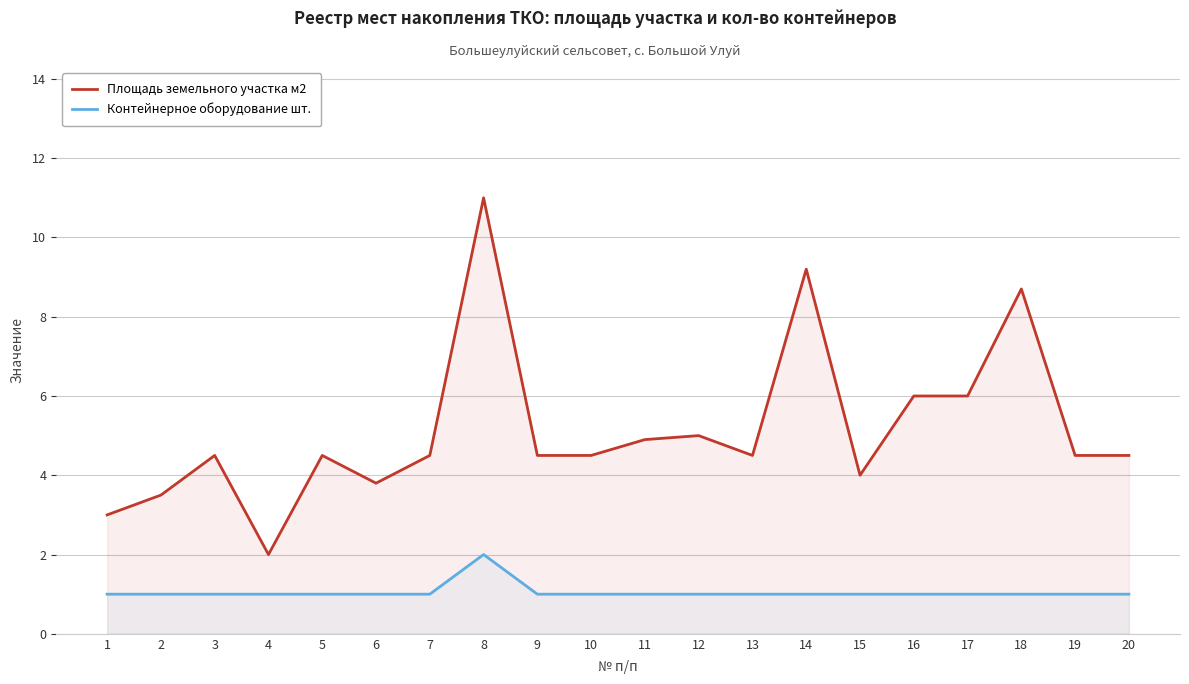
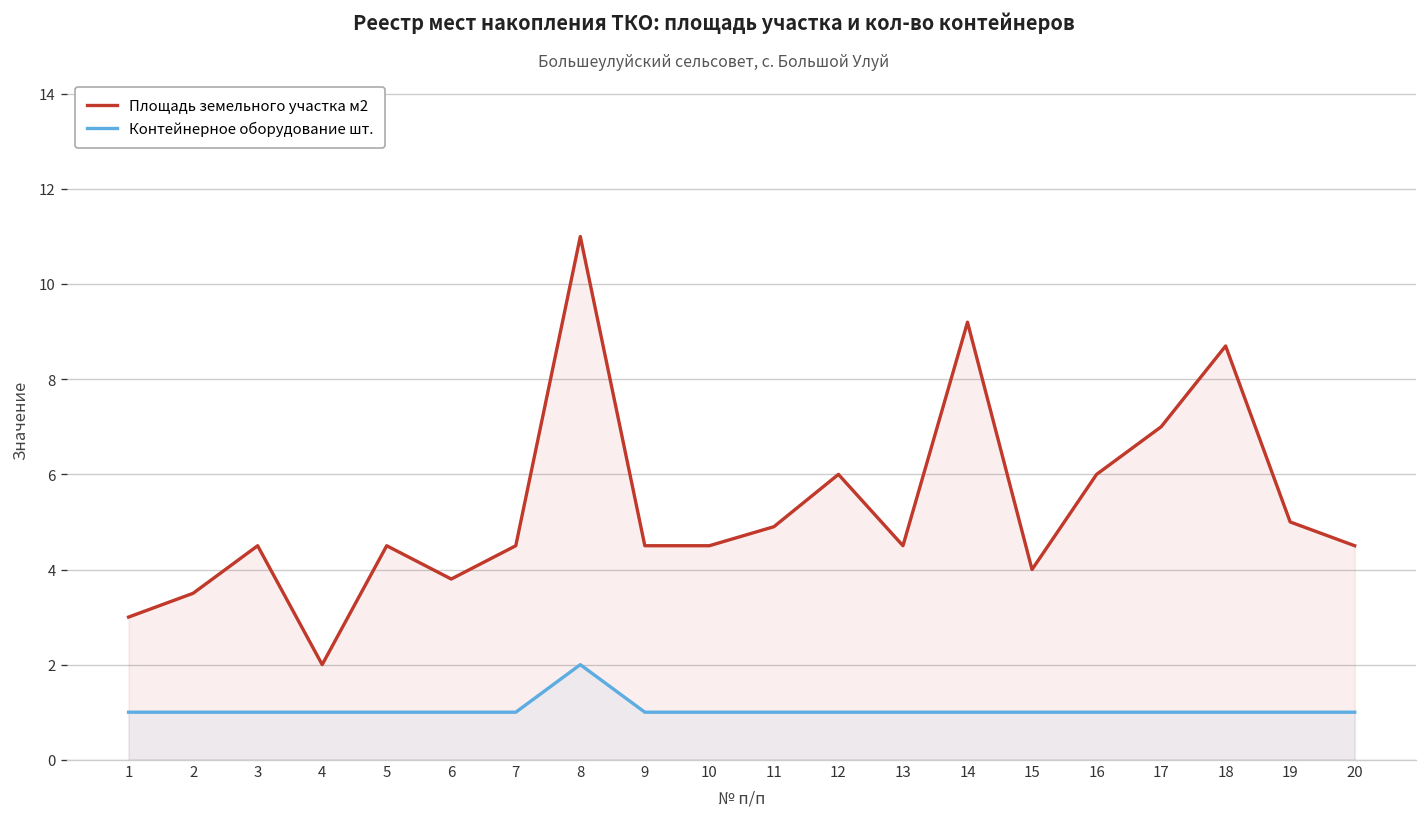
Площадь земельного участка м2, 12: 5 -> 6
Площадь земельного участка м2, 17: 6 -> 7
Площадь земельного участка м2, 19: 4.5 -> 5.0
